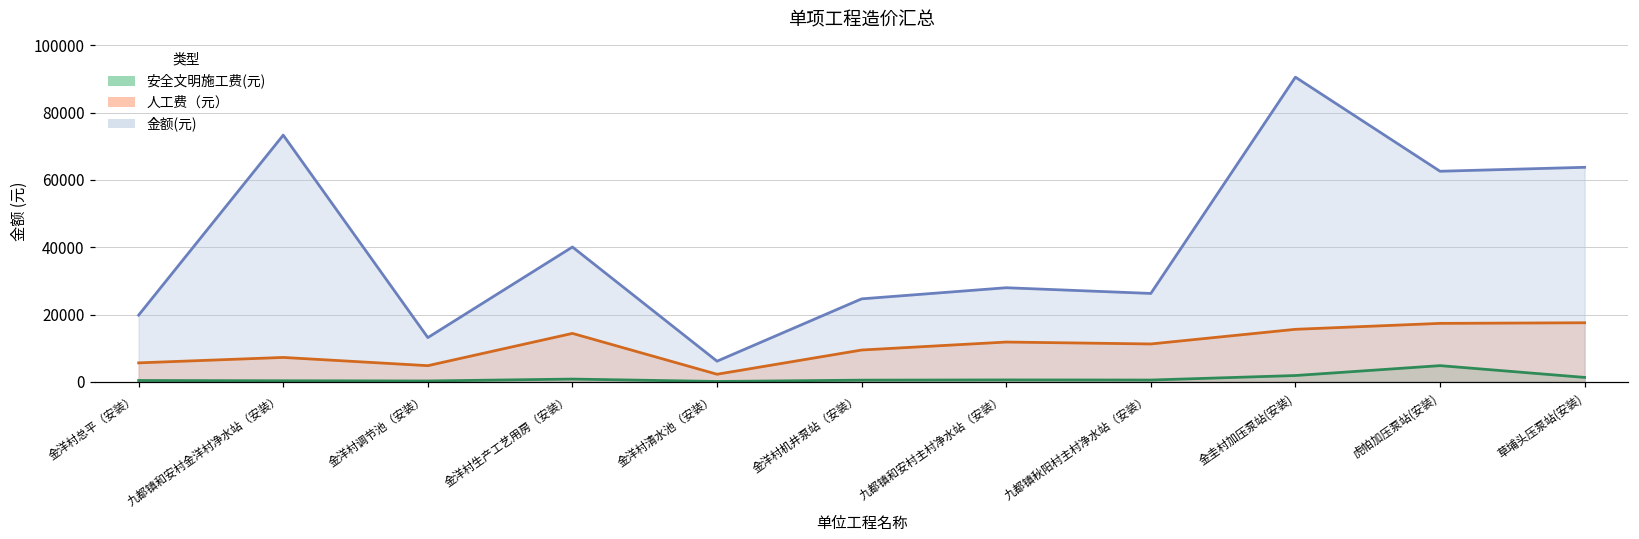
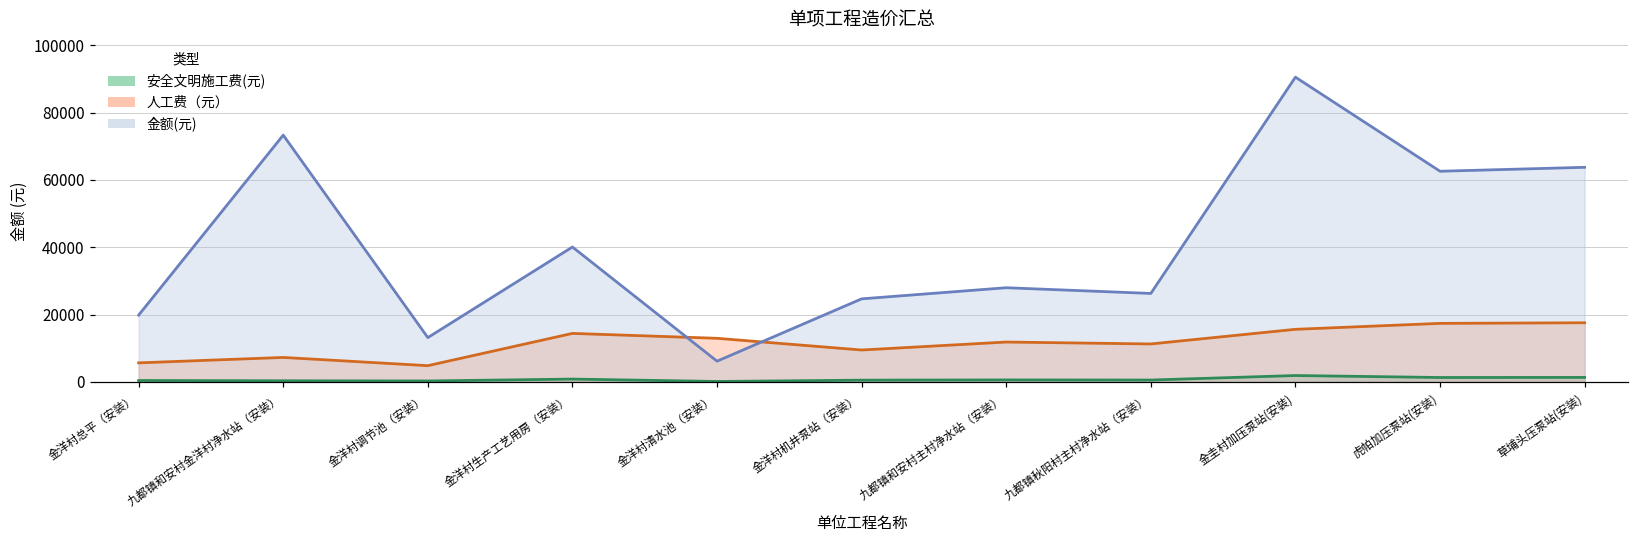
人工费（元）, 金洋村清水池（安装）: 2000 -> 13000
安全文明施工费(元), 虎帕加压泵站(安装): 5000 -> 1000
